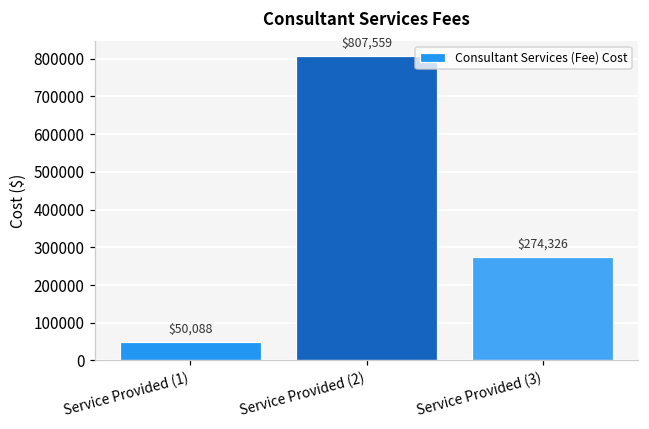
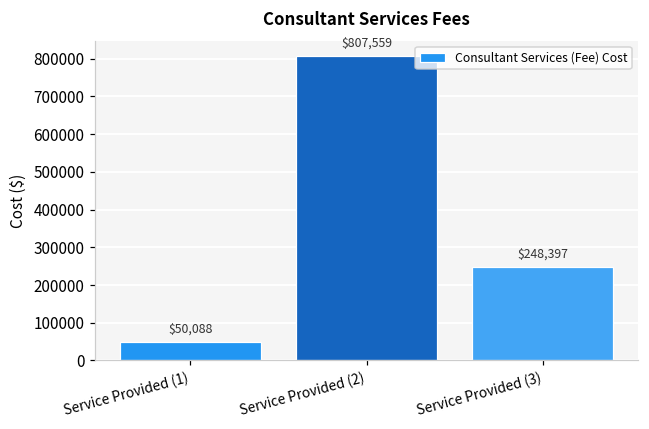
Service Provided (3): $274,326 -> $248,397
